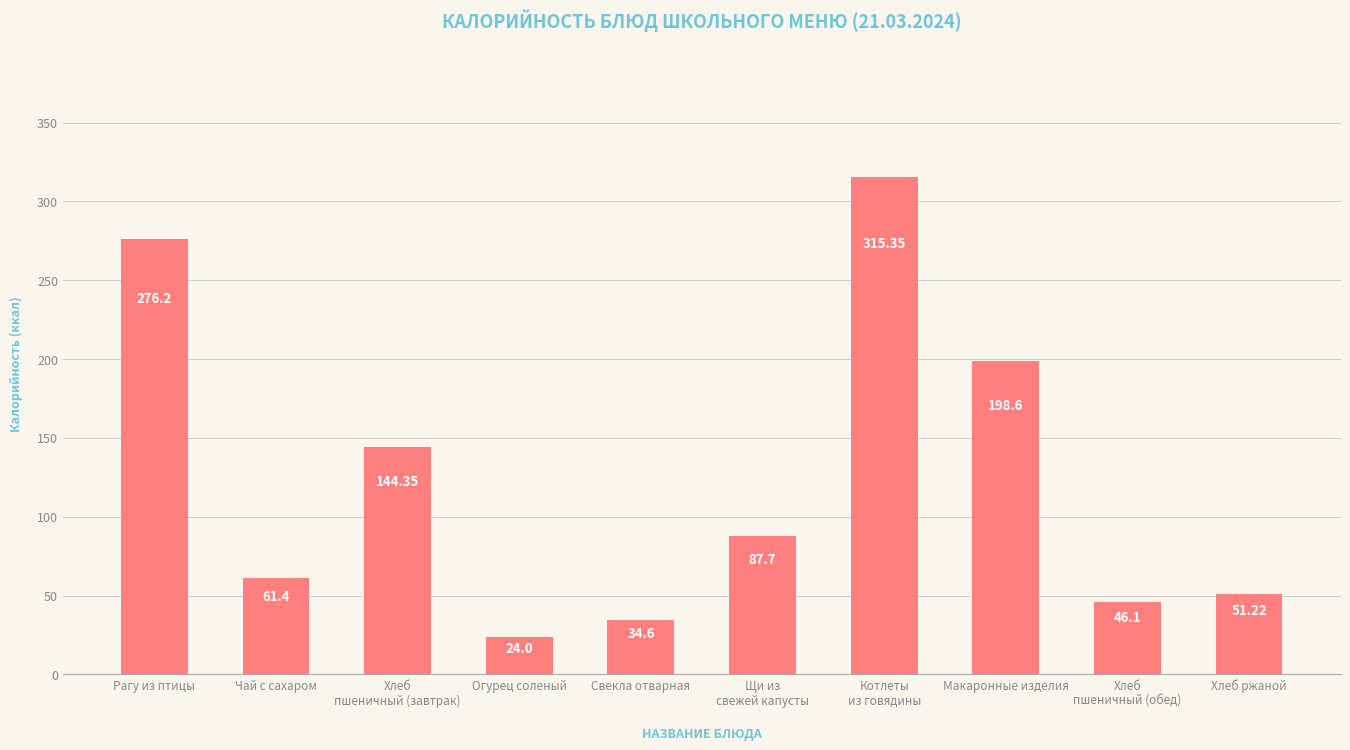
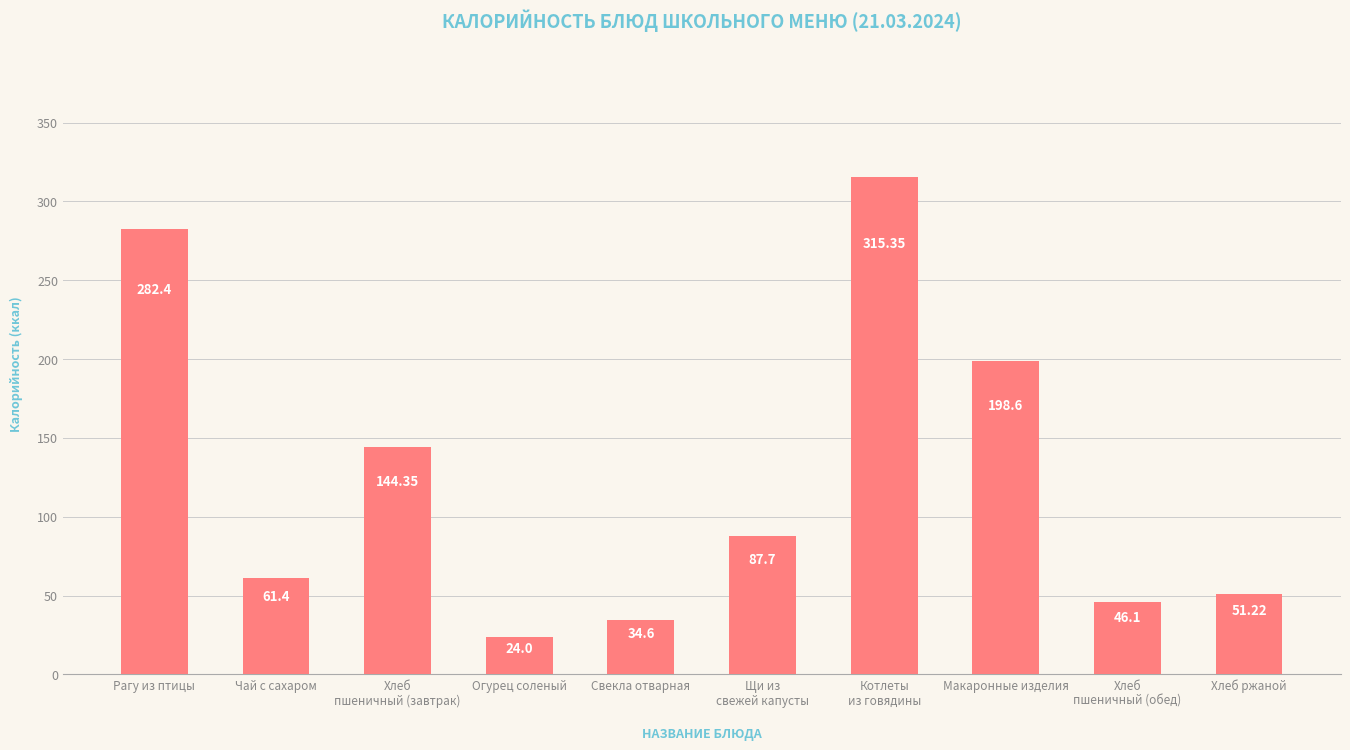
Рагу из птицы: 276.2 -> 282.4
